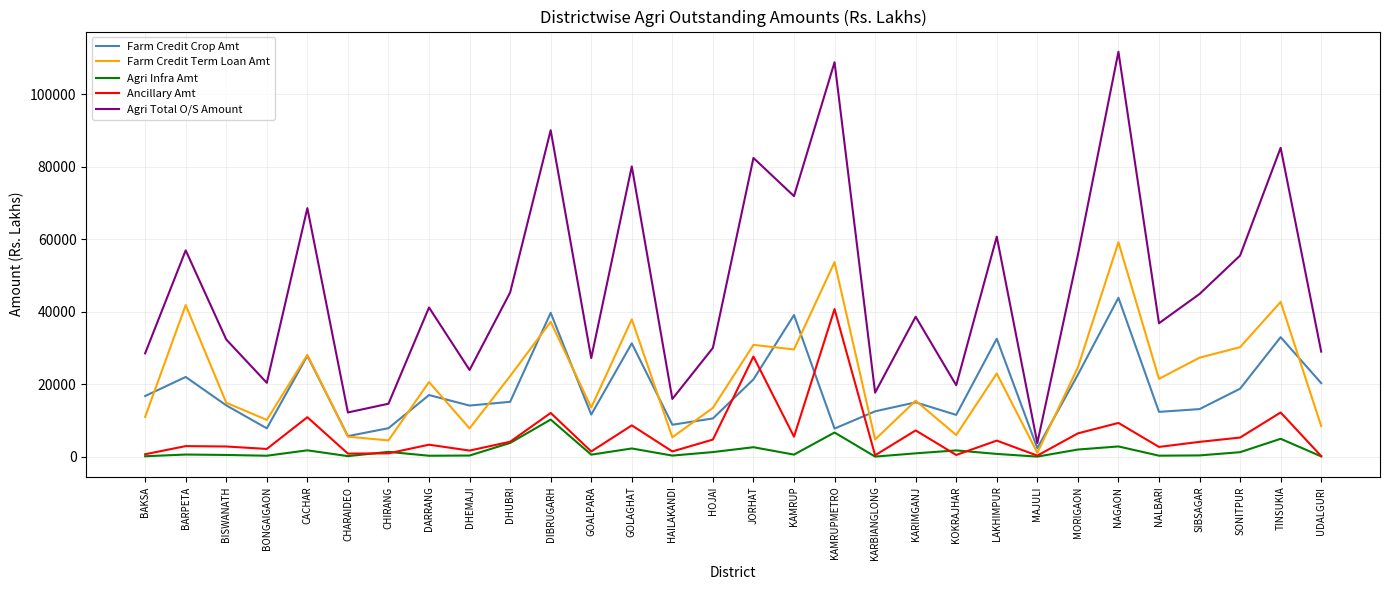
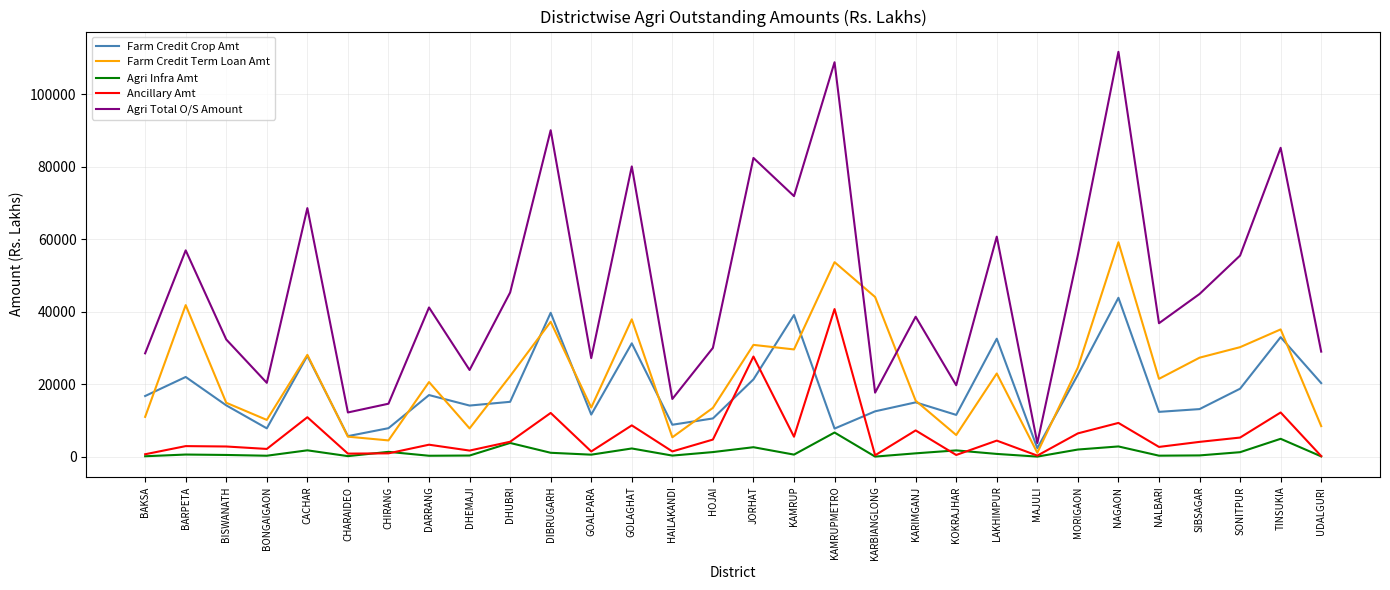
Agri Infra Amt, DIBRUGARH: 10000 -> 1000
Farm Credit Term Loan Amt, KARBIANGLONG: 5000 -> 44000
Farm Credit Term Loan Amt, TINSUKIA: 43000 -> 35000
